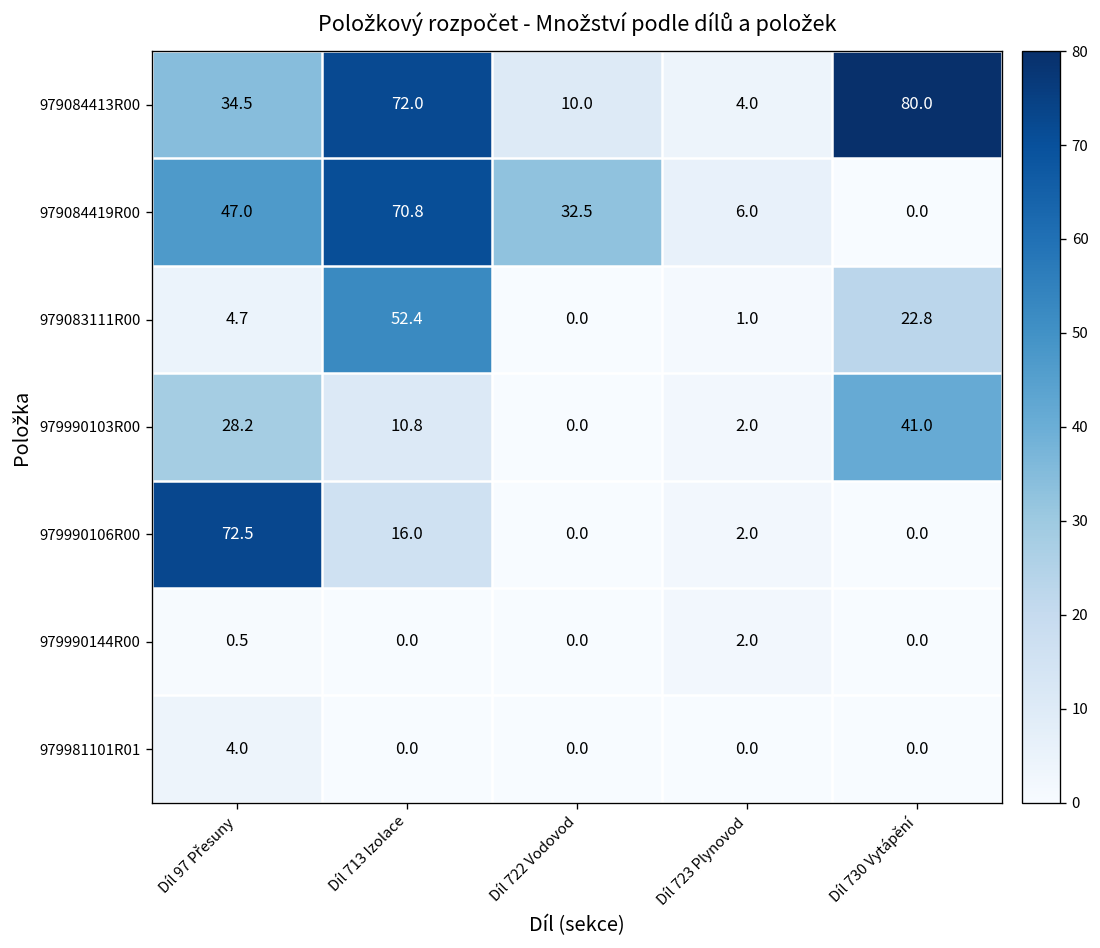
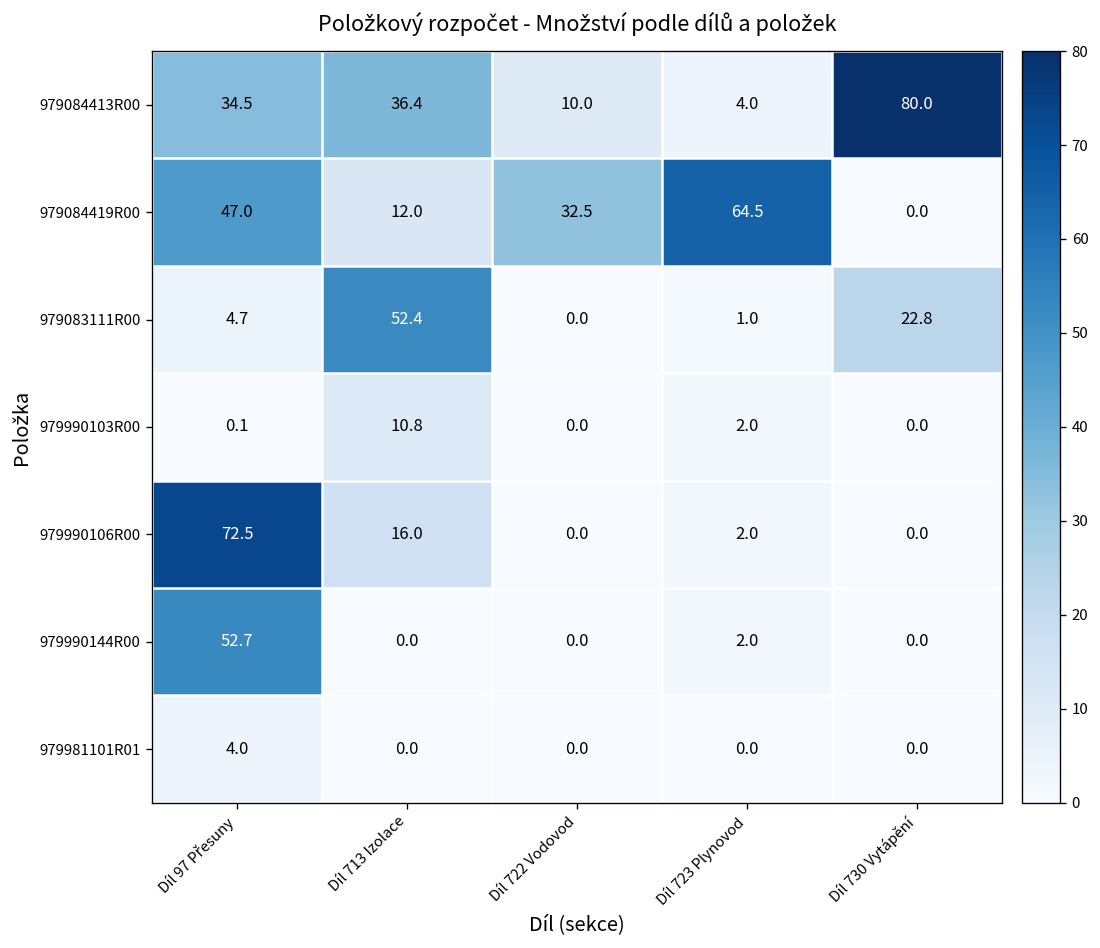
979084413R00, Díl 713 Izolace: 72.0 -> 36.4
979084419R00, Díl 713 Izolace: 70.8 -> 12.0
979084419R00, Díl 723 Plynovod: 6.0 -> 64.5
979990103R00, Díl 97 Přesuny: 28.2 -> 0.1
979990103R00, Díl 730 Vytápění: 41.0 -> 0.0
979990144R00, Díl 97 Přesuny: 0.5 -> 52.7
